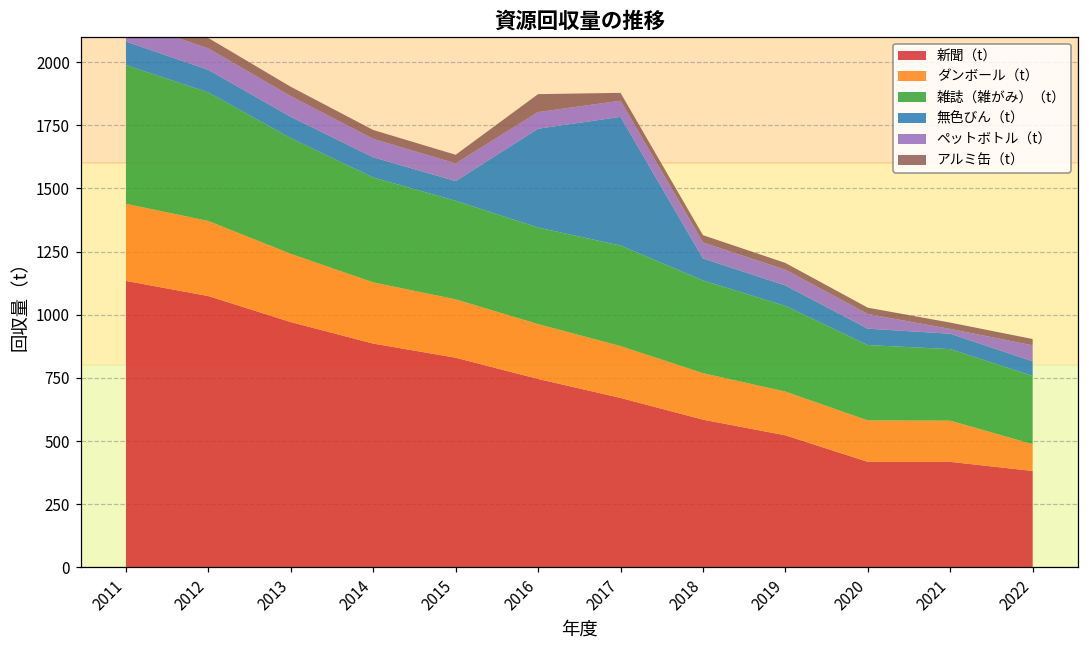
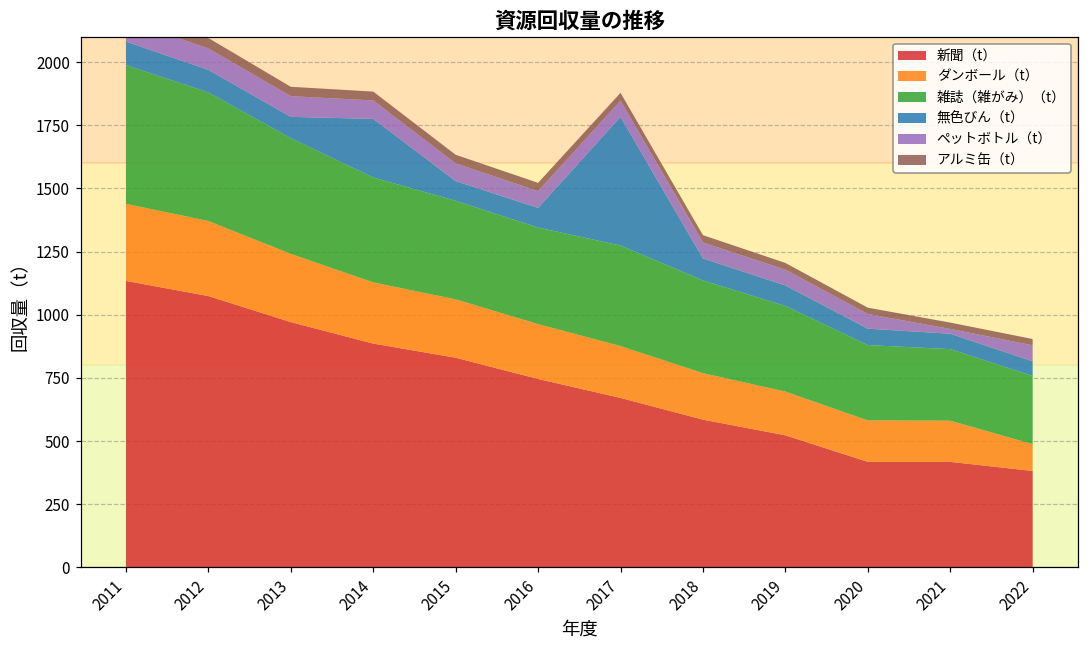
無色びん（t）, 2014: 80 -> 230
無色びん（t）, 2016: 390 -> 80
アルミ缶（t）, 2016: 70 -> 30
